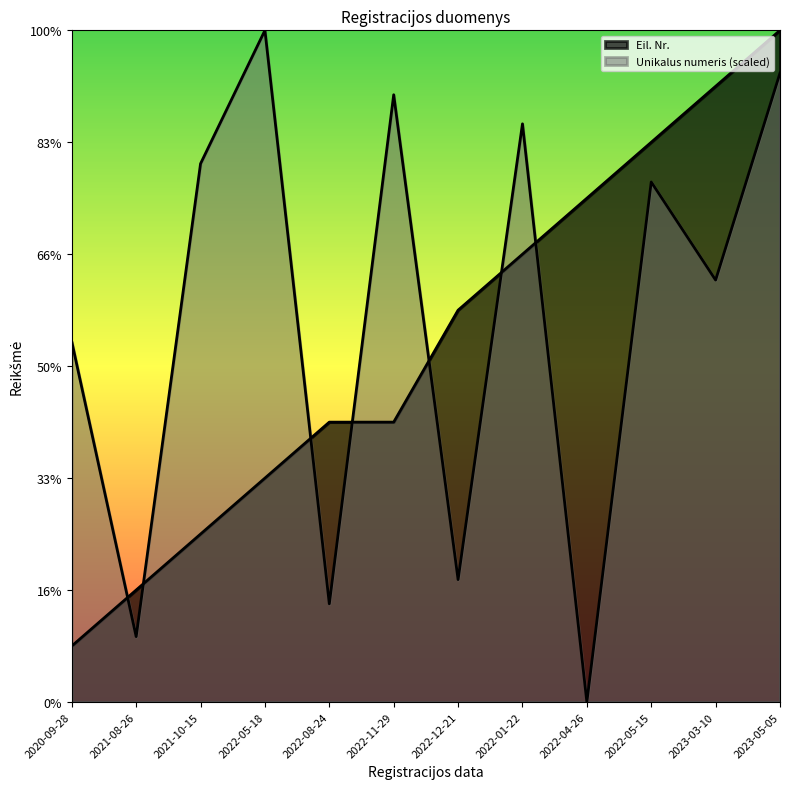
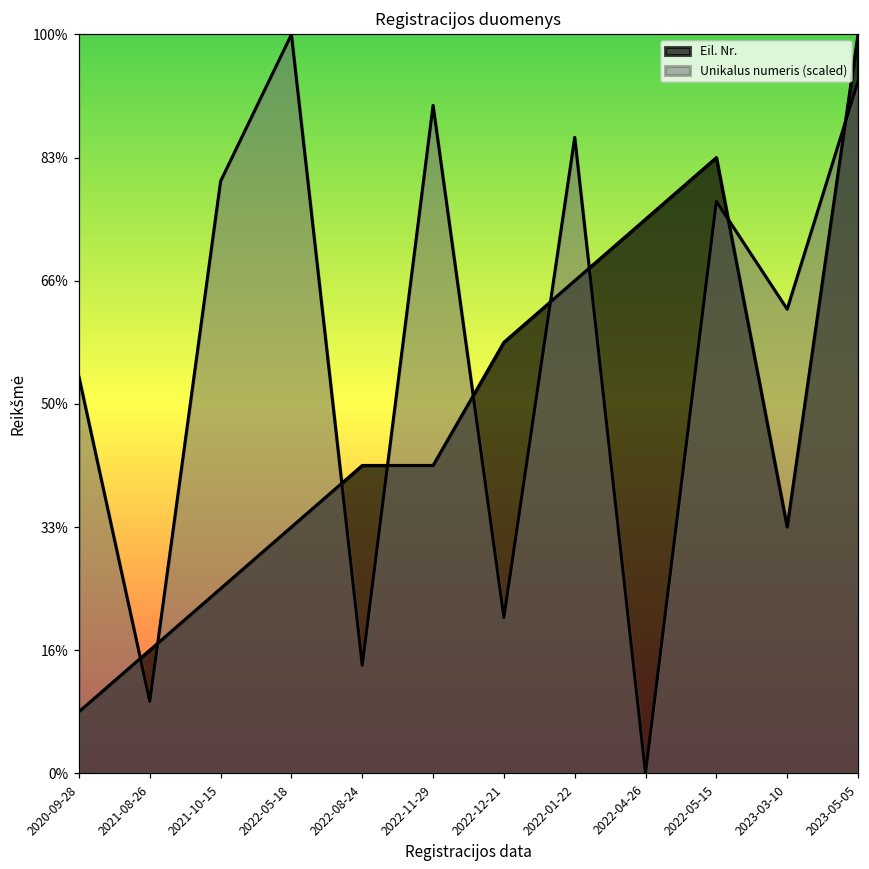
Unikalus numeris (scaled), 2022-12-21: 18% -> 21%
Eil. Nr., 2023-03-10: 92% -> 33%
